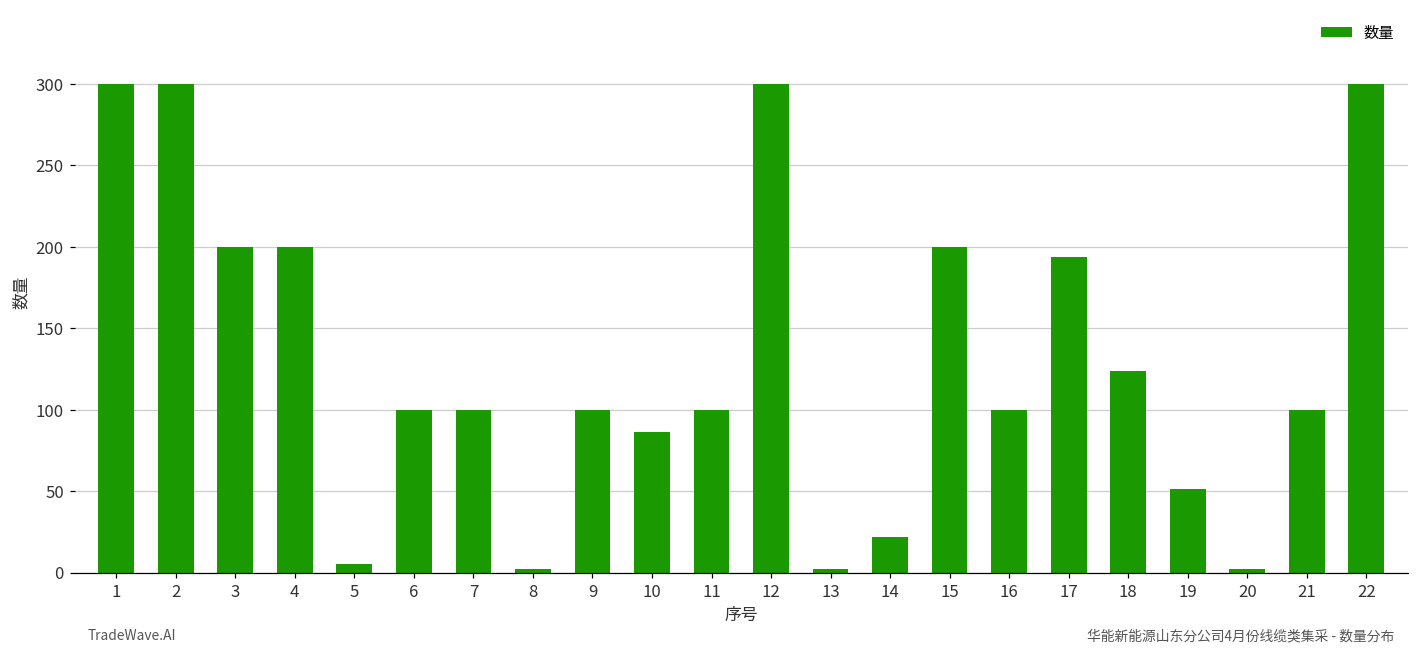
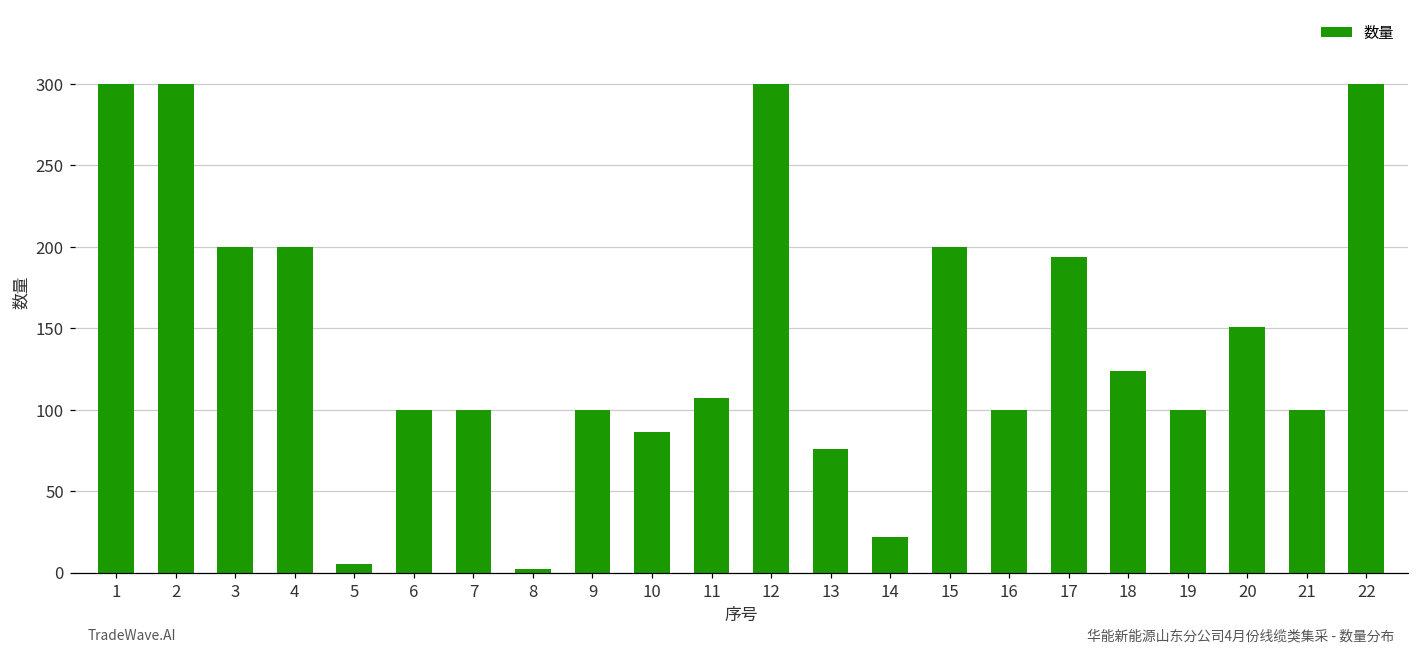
11: 100 -> 107
13: 2 -> 76
19: 51 -> 100
20: 2 -> 151
